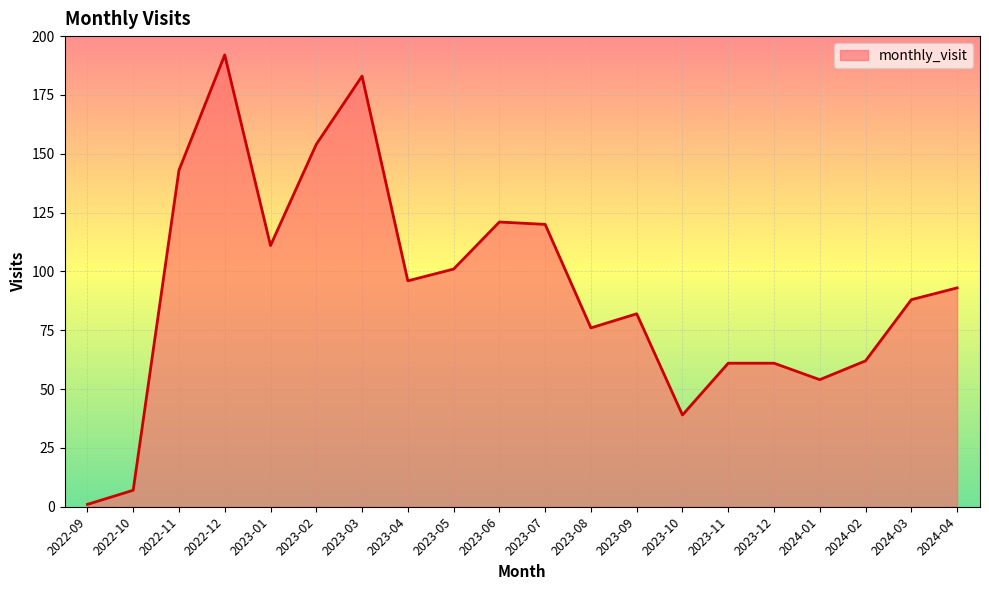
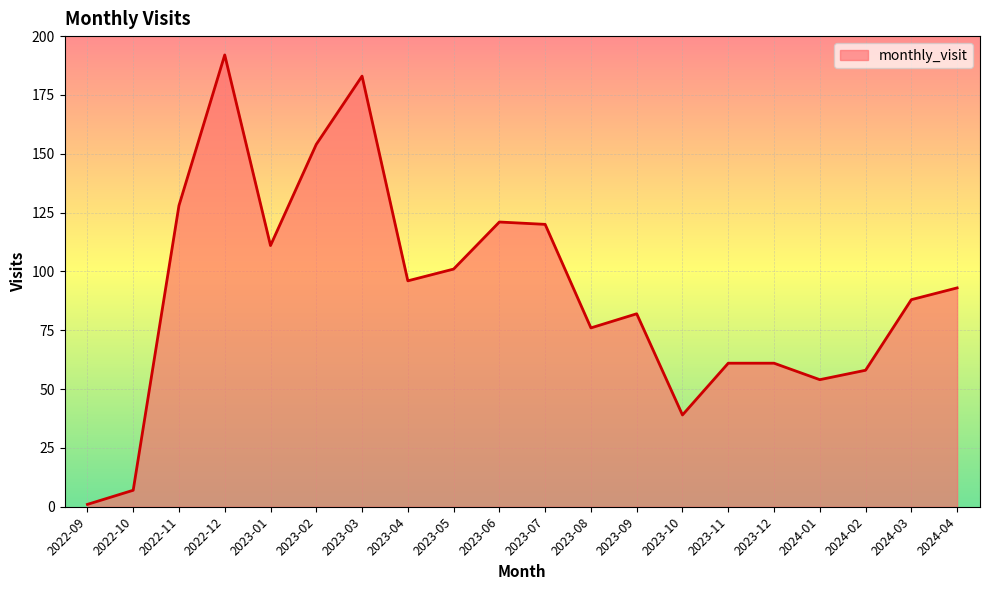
2022-11: 143 -> 128
2024-02: 62 -> 58
